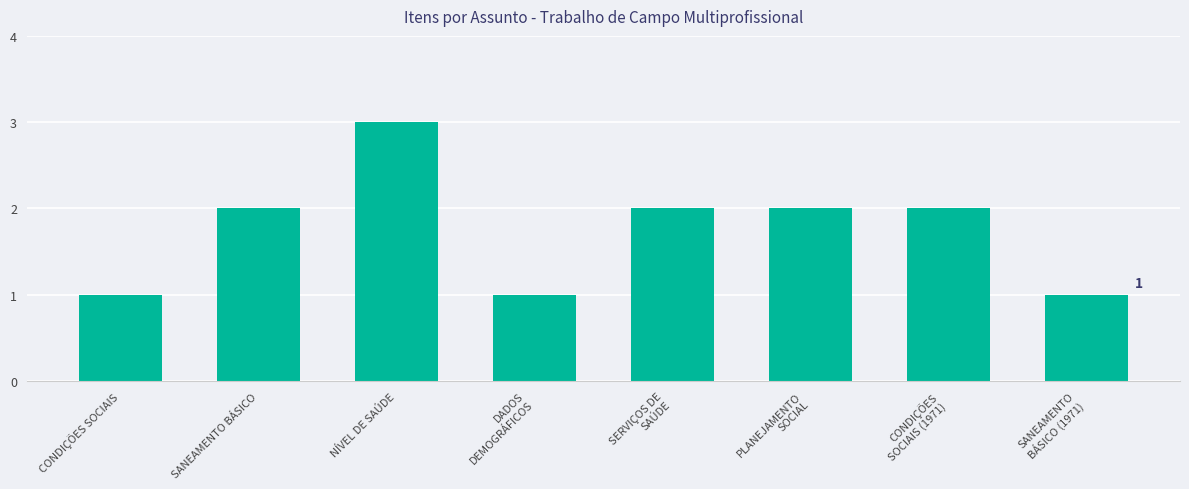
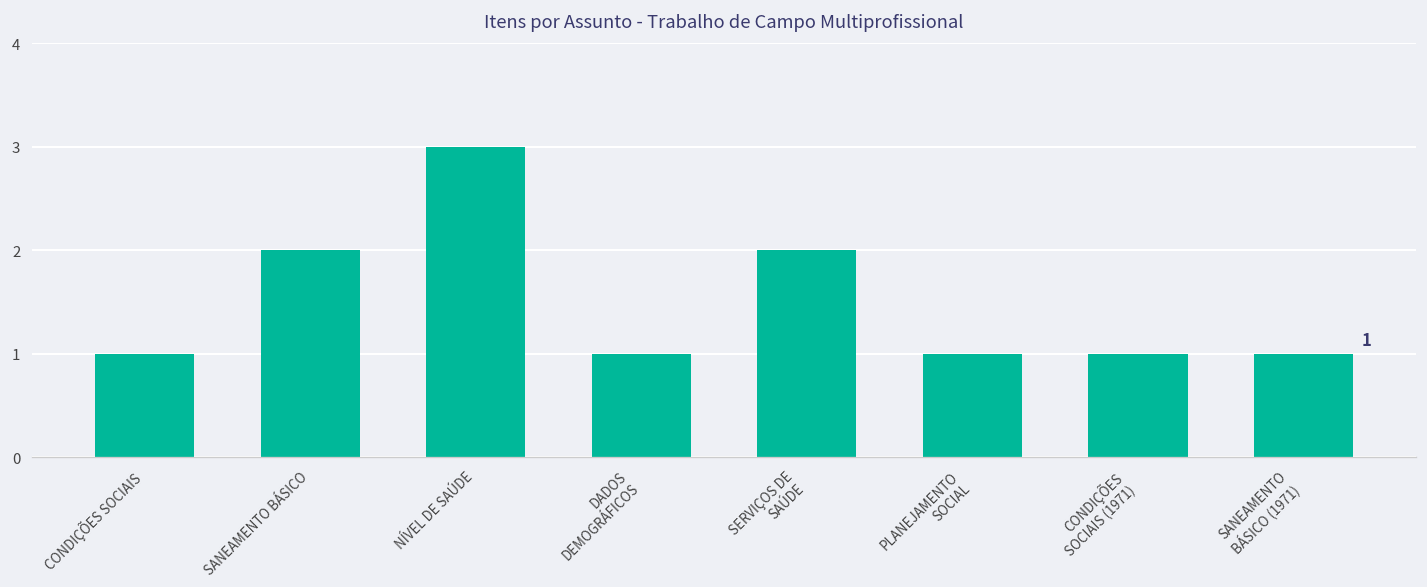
PLANEJAMENTO SOCIAL: 2 -> 1
CONDIÇÕES SOCIAIS (1971): 2 -> 1
